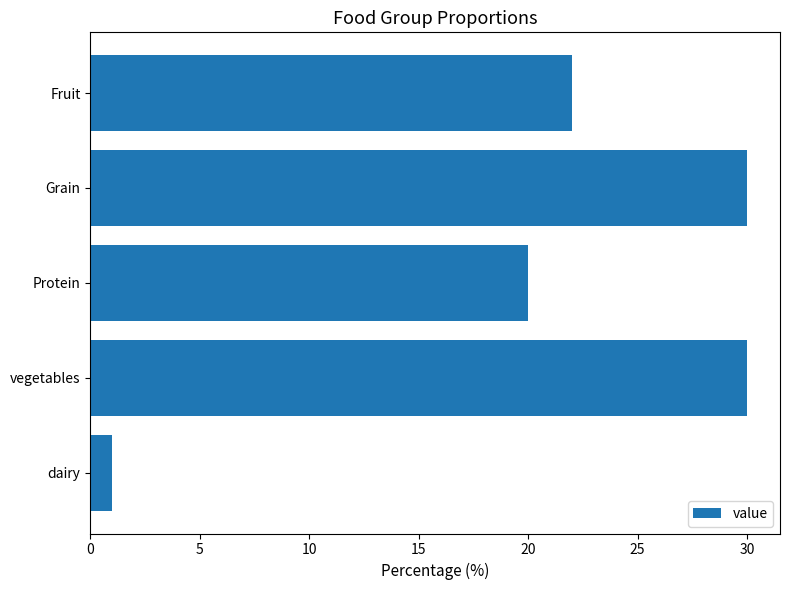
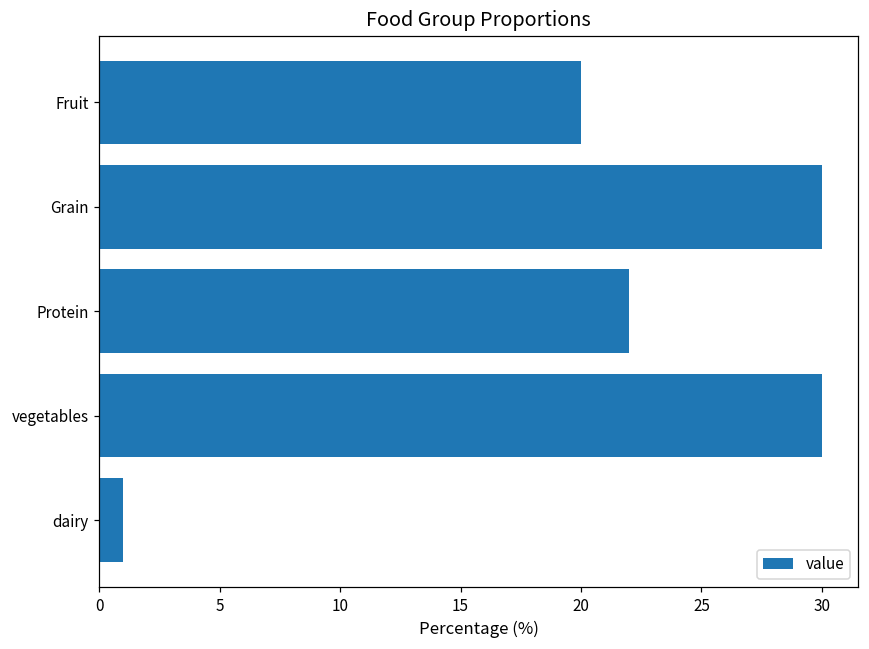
Fruit: 22 -> 20
Protein: 20 -> 22
